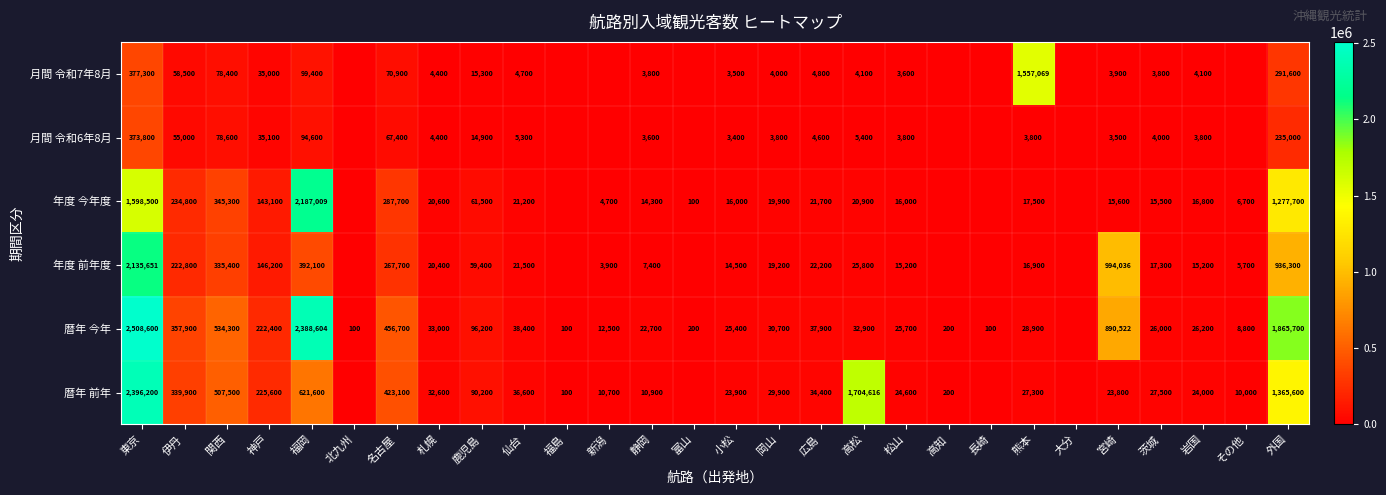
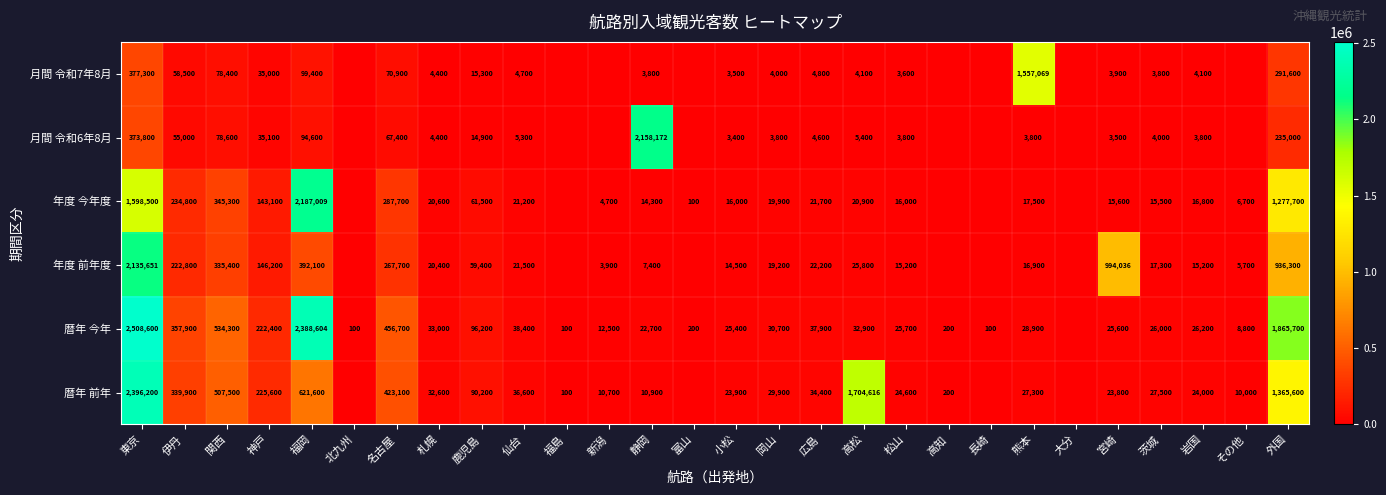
月間 令和6年8月, 静岡: 3,600 -> 2,158,172
暦年 今年, 宮崎: 890,522 -> 25,600
